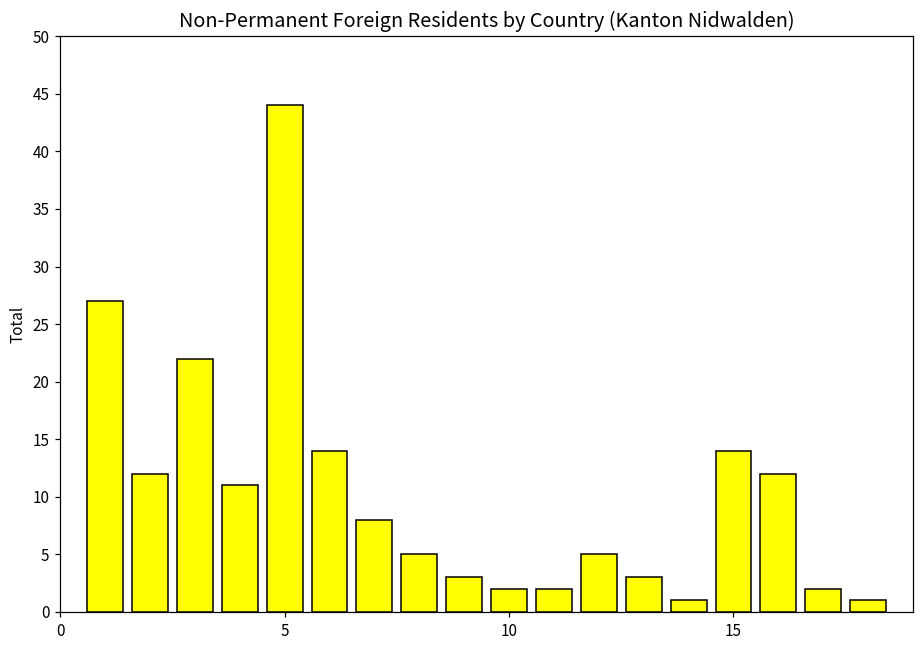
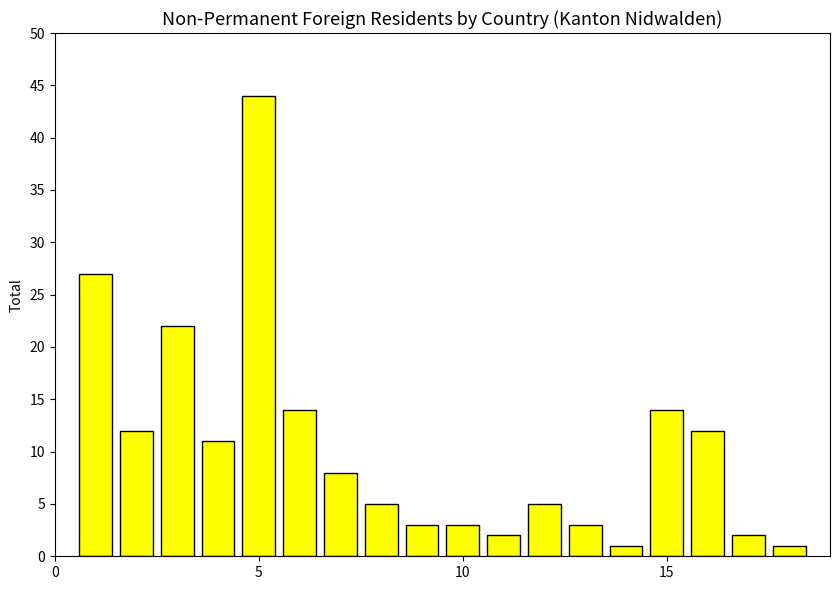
10: 2 -> 3
